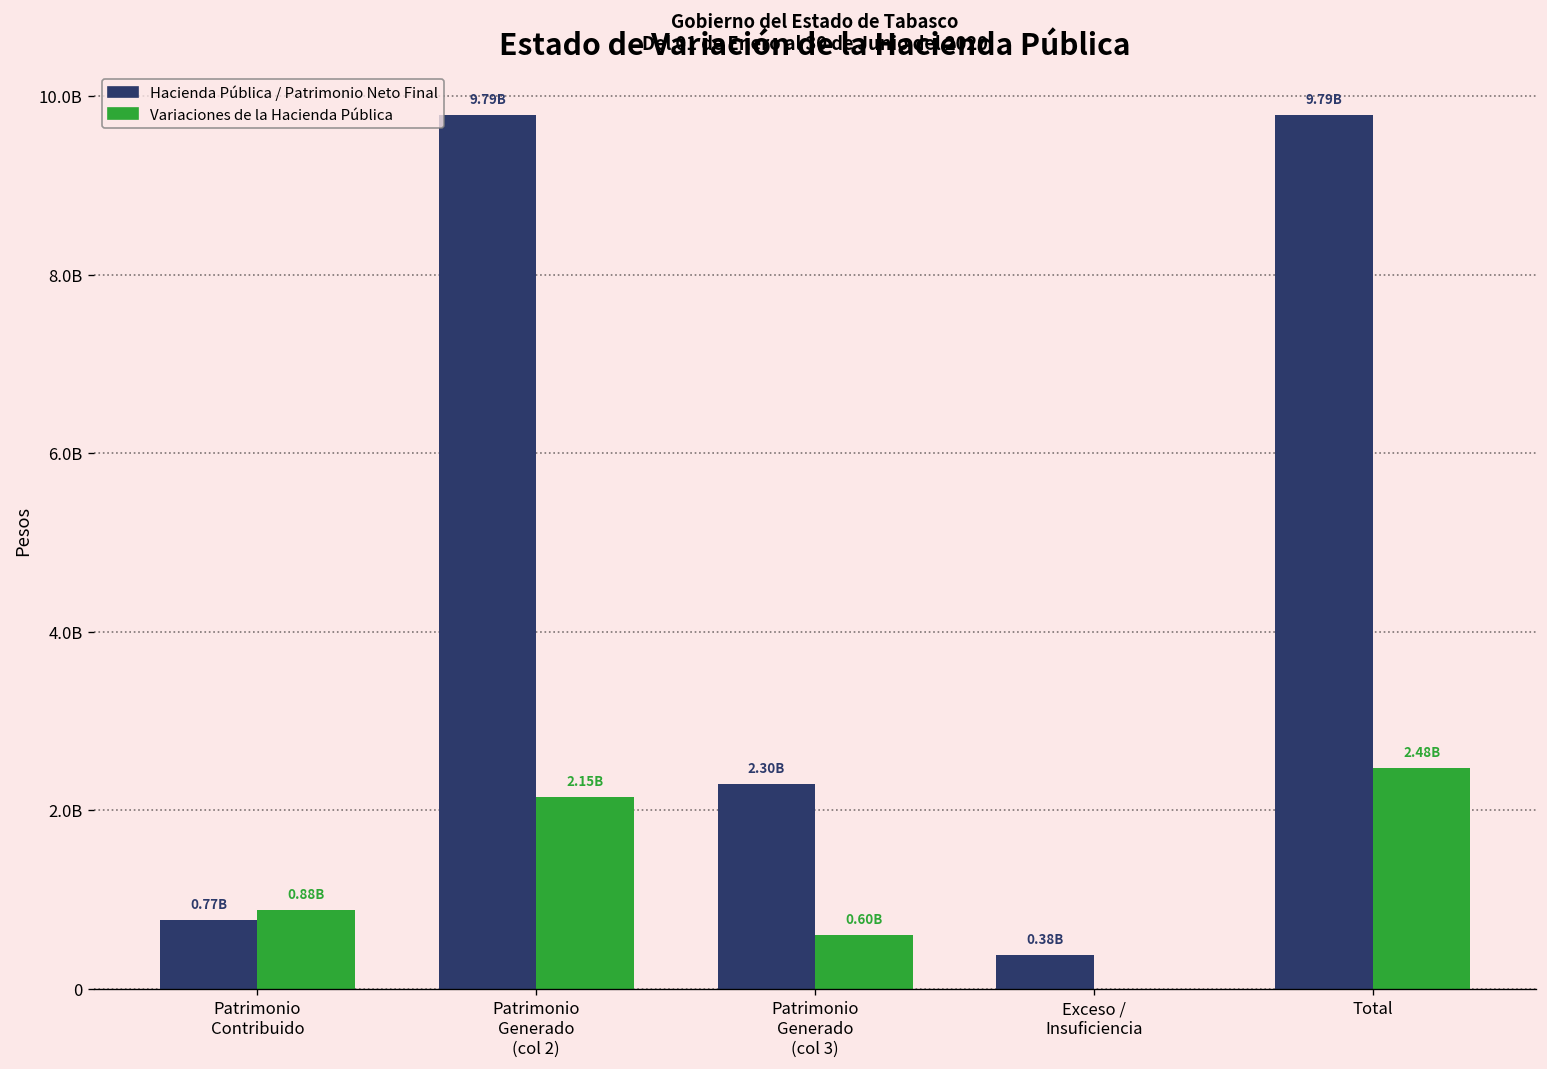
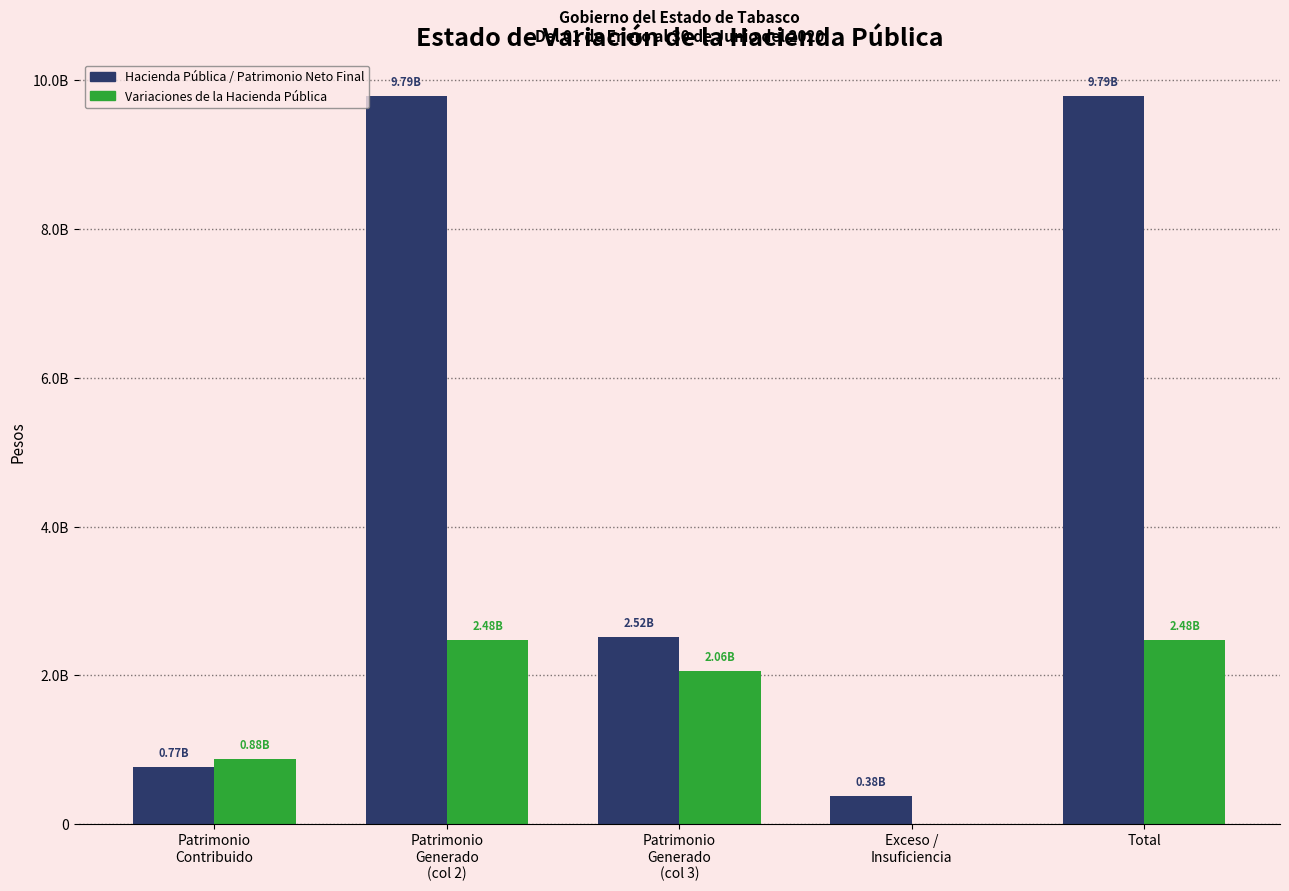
Variaciones de la Hacienda Pública, Patrimonio Generado (col 2): 2.15B -> 2.48B
Hacienda Pública / Patrimonio Neto Final, Patrimonio Generado (col 3): 2.30B -> 2.52B
Variaciones de la Hacienda Pública, Patrimonio Generado (col 3): 0.60B -> 2.06B
